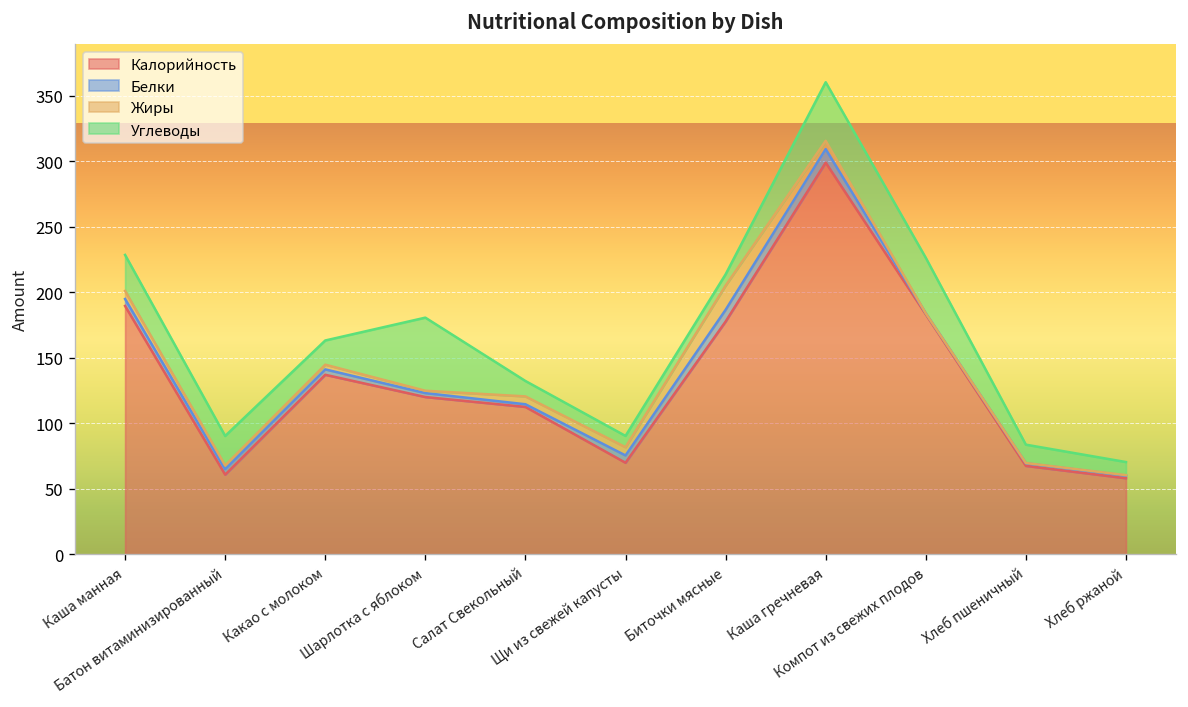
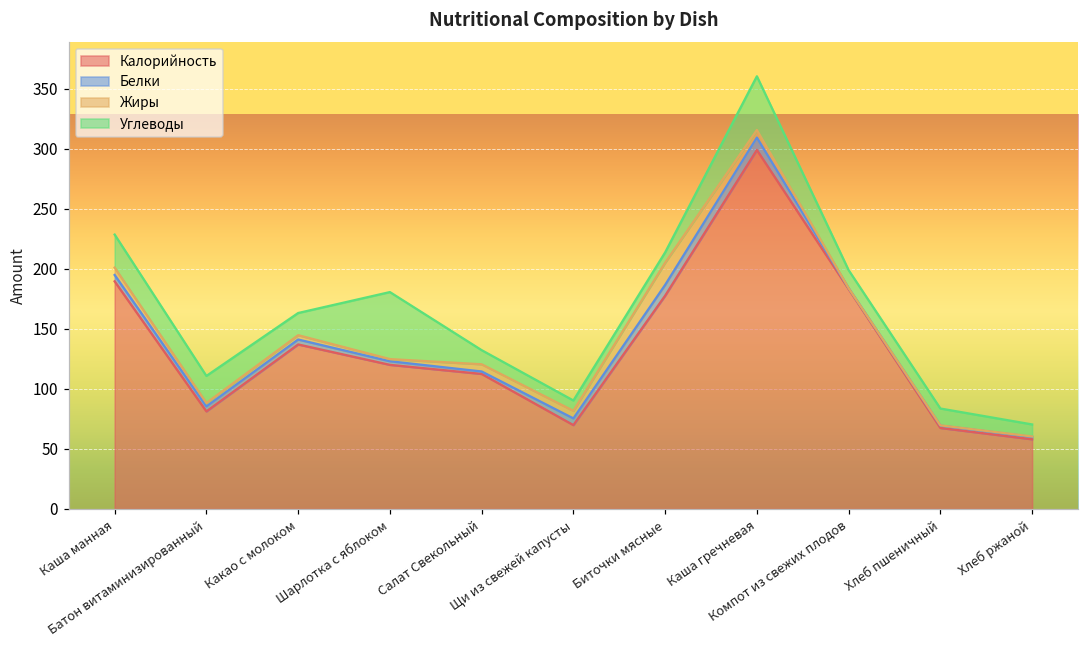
Калорийность, Батон витаминизированный: 61 -> 81
Углеводы, Компот из свежих плодов: 42 -> 15
